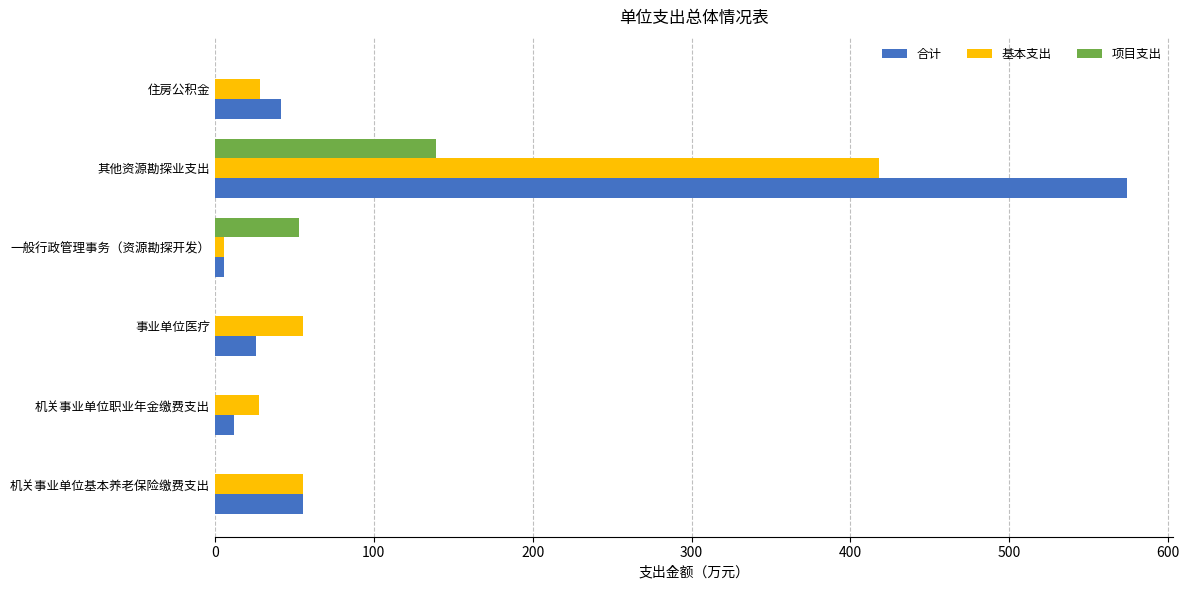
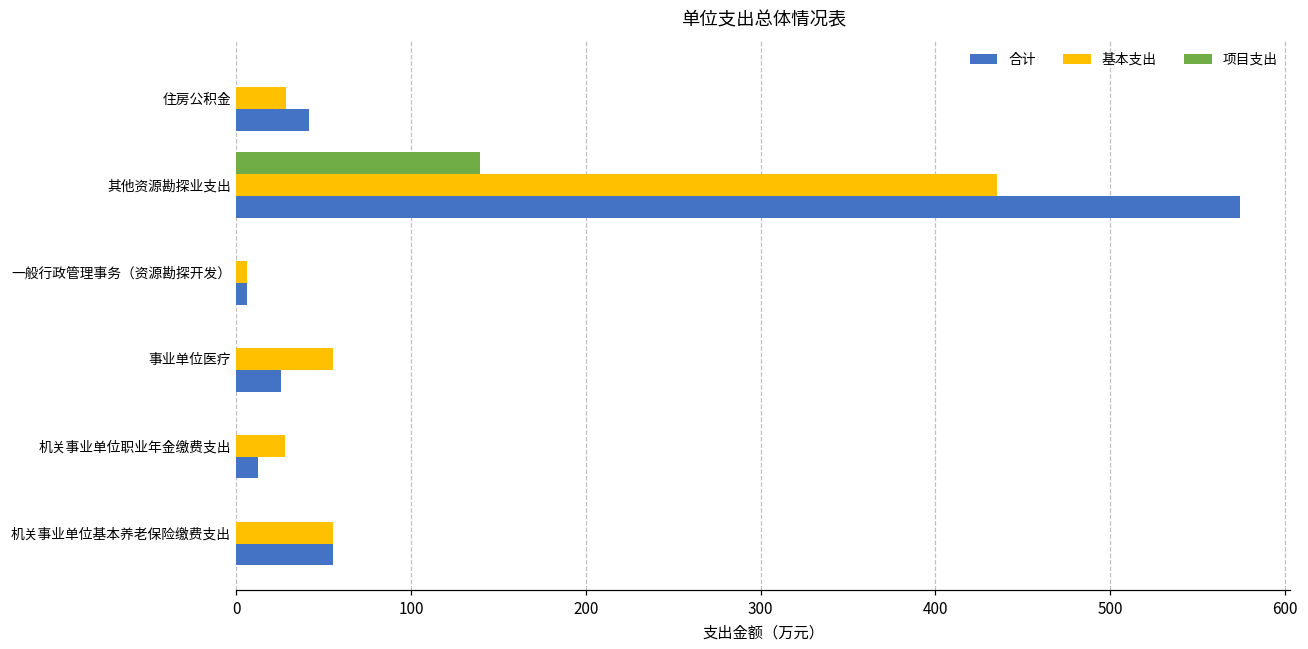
基本支出, 其他资源勘探业支出: 418 -> 435
项目支出, 一般行政管理事务（资源勘探开发）: 53 -> 0
